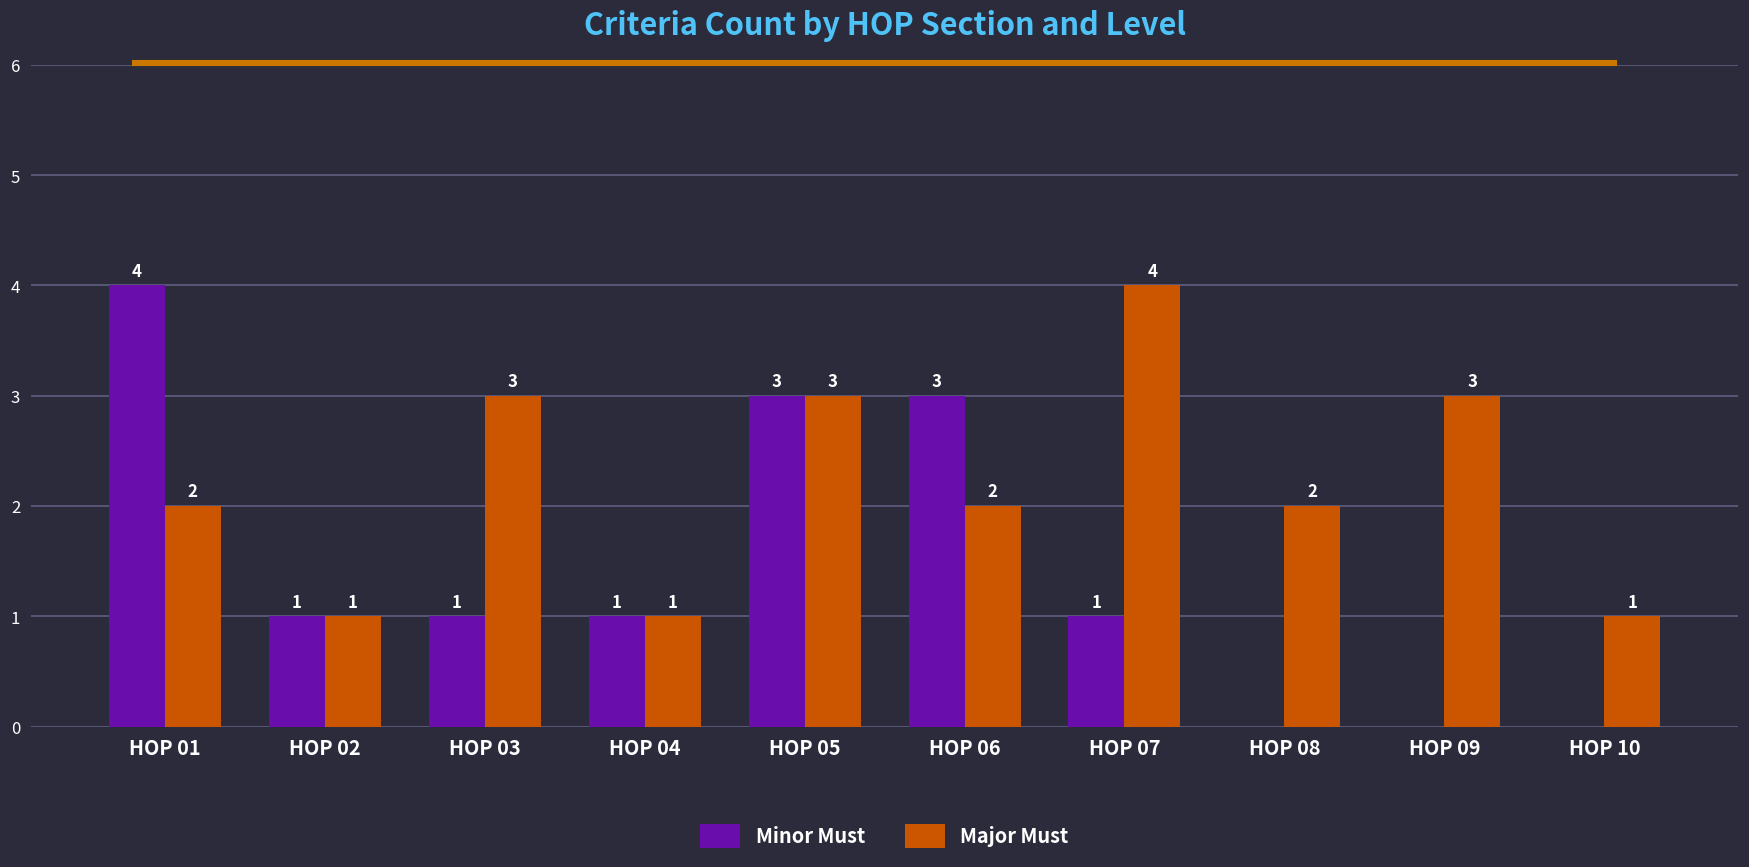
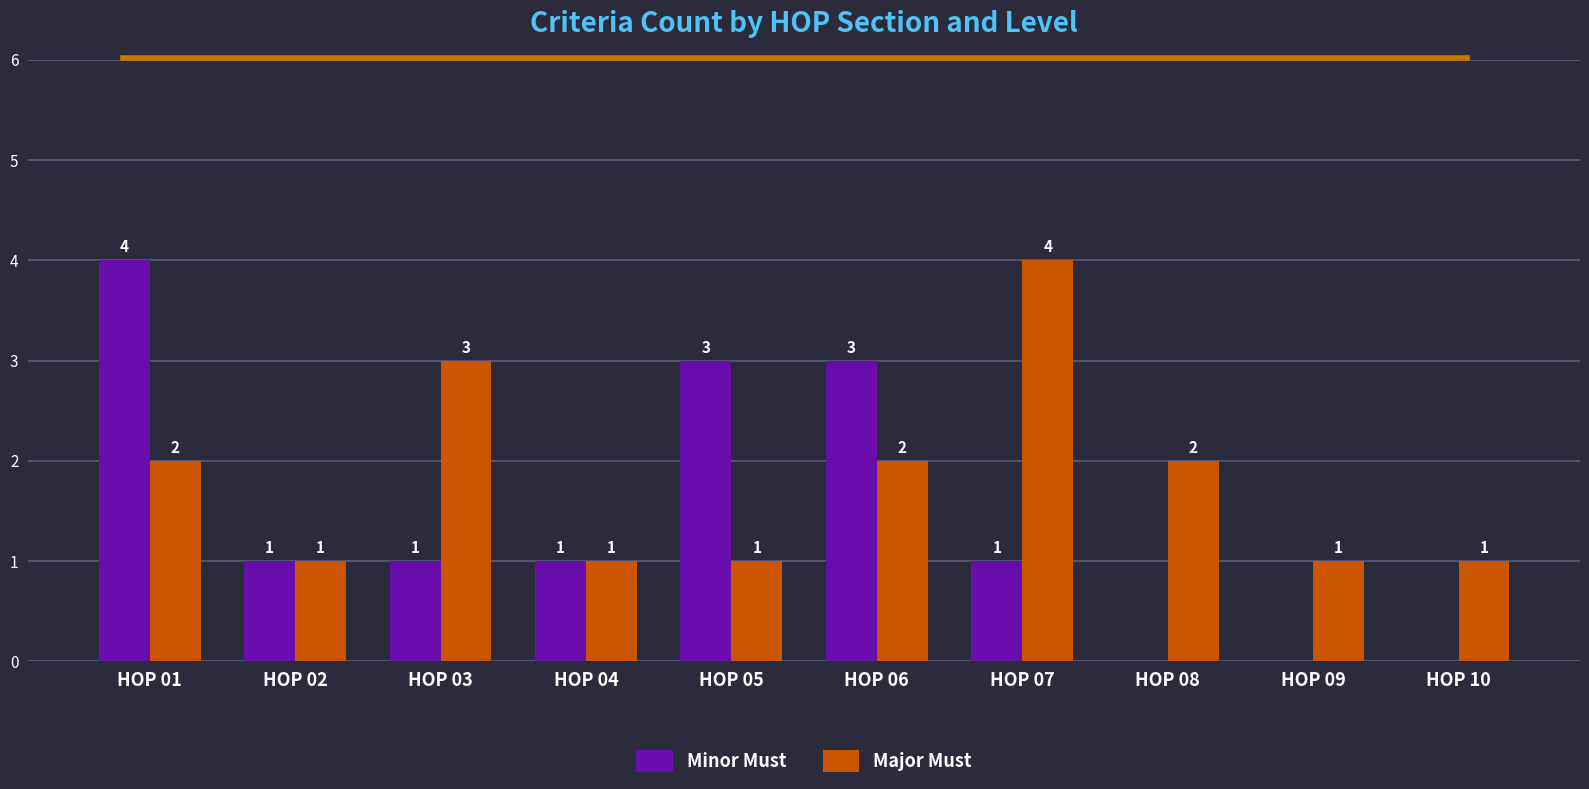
Major Must, HOP 05: 3 -> 1
Major Must, HOP 09: 3 -> 1
